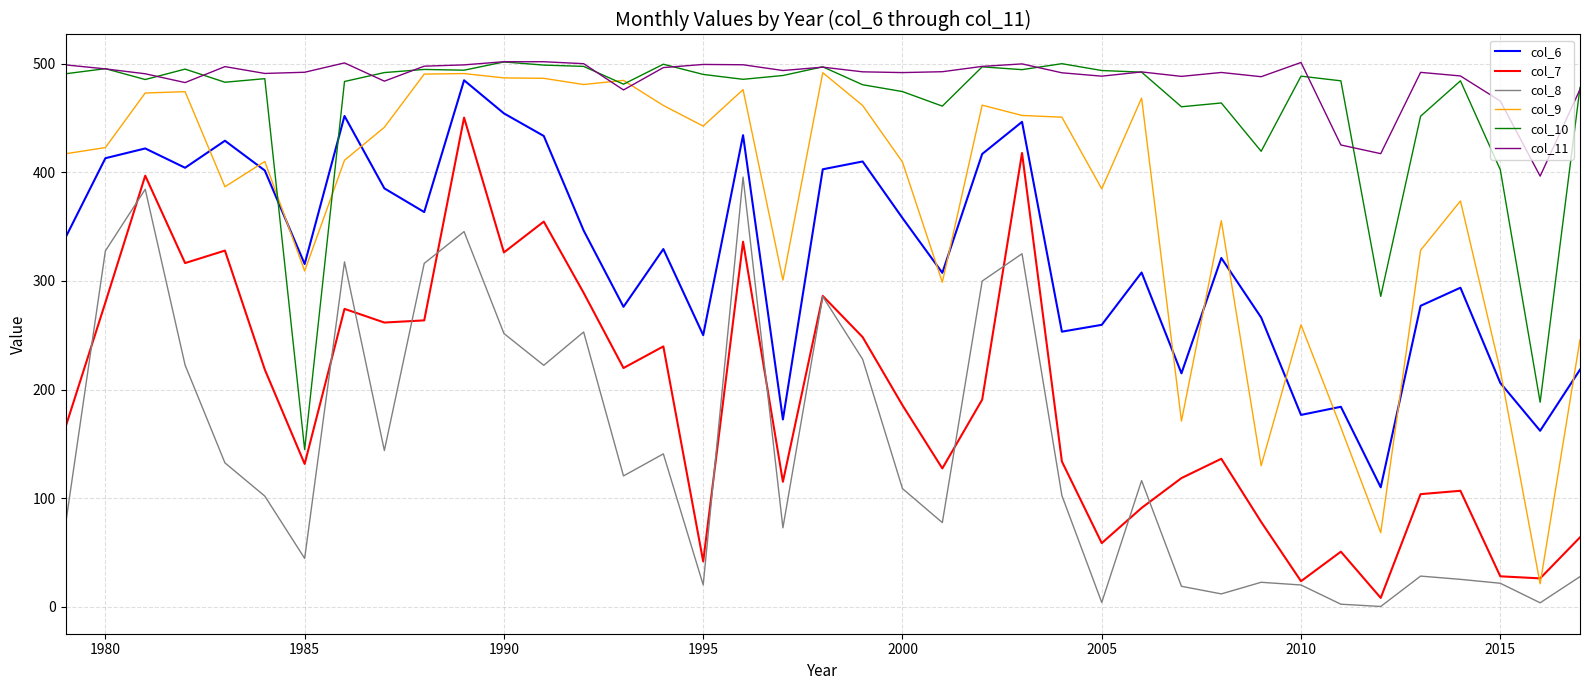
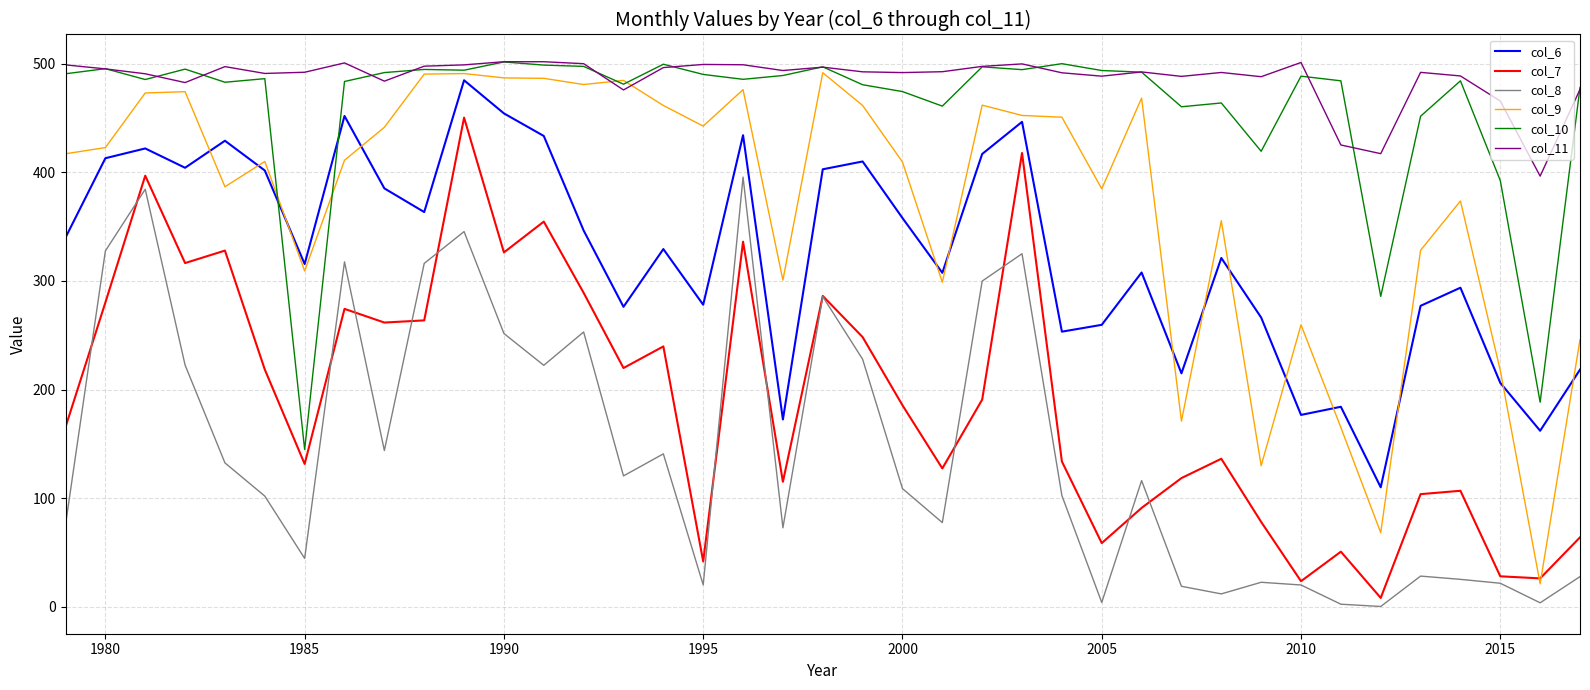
col_6, 1995: 250 -> 278
col_10, 2015: 403 -> 393
